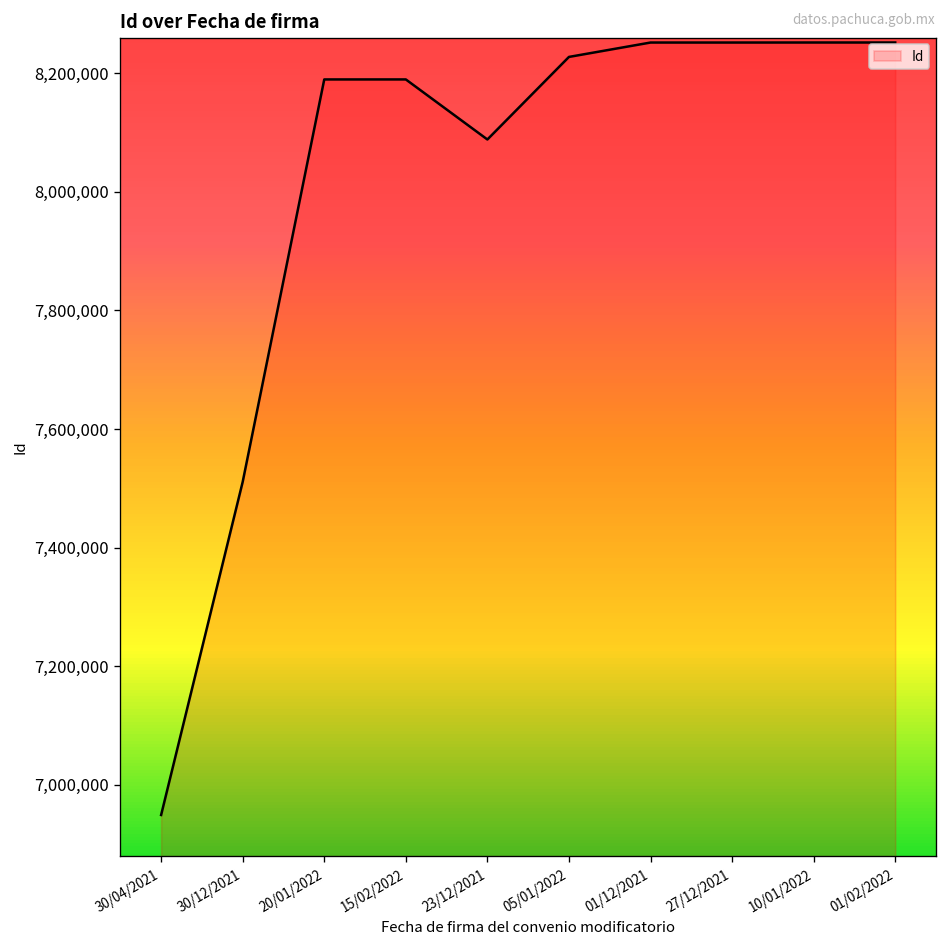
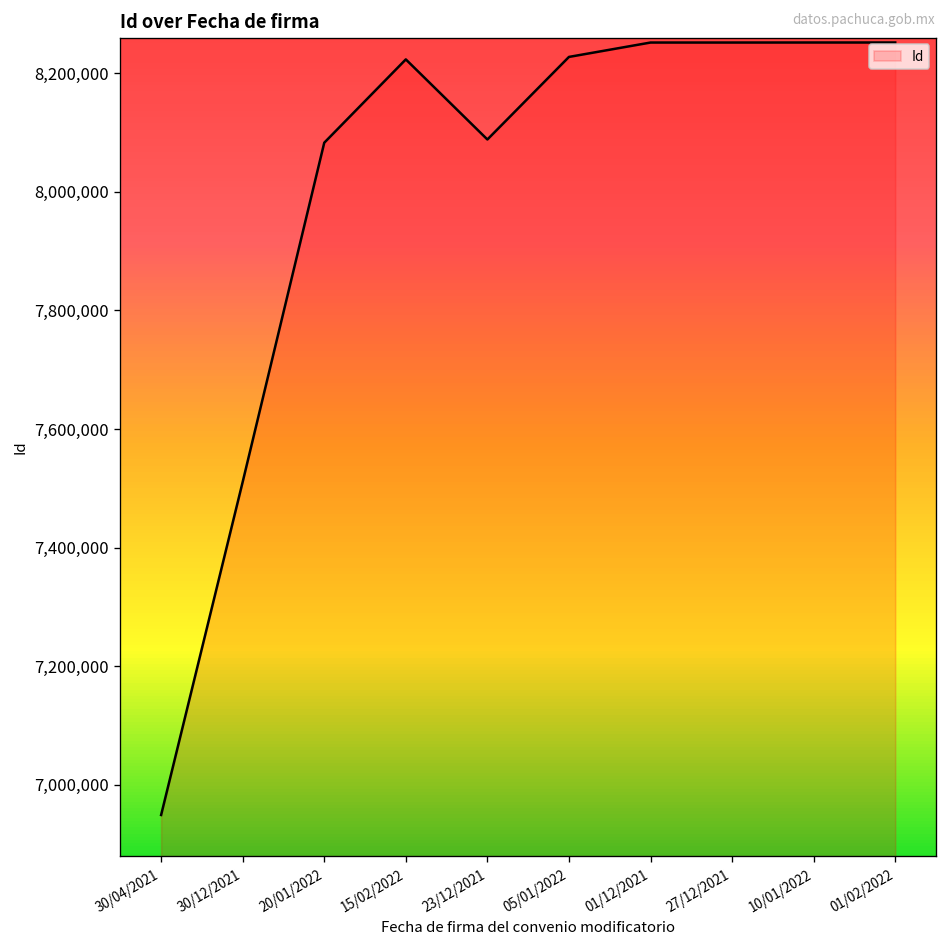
20/01/2022: 8,190,000 -> 8,080,000
15/02/2022: 8,190,000 -> 8,220,000
